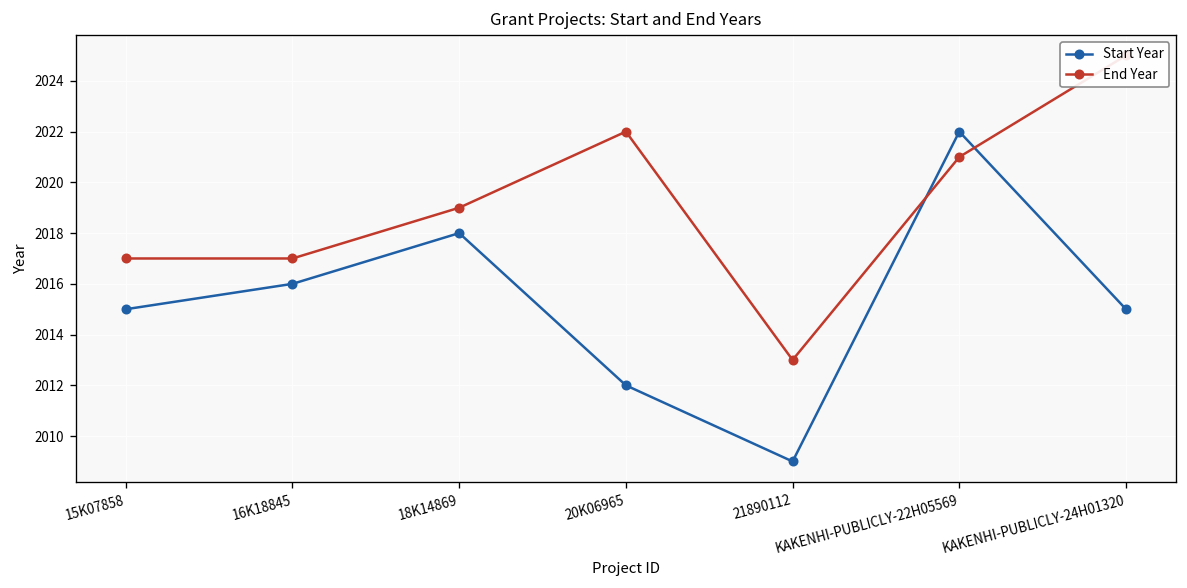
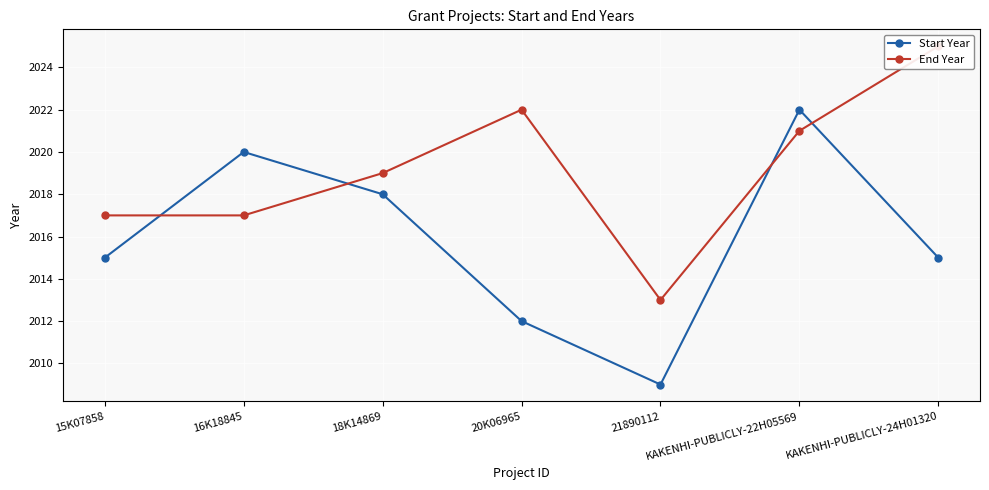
Start Year, 16K18845: 2016 -> 2020
